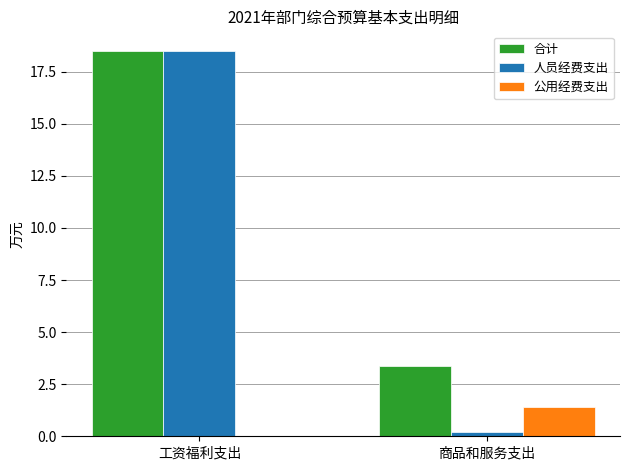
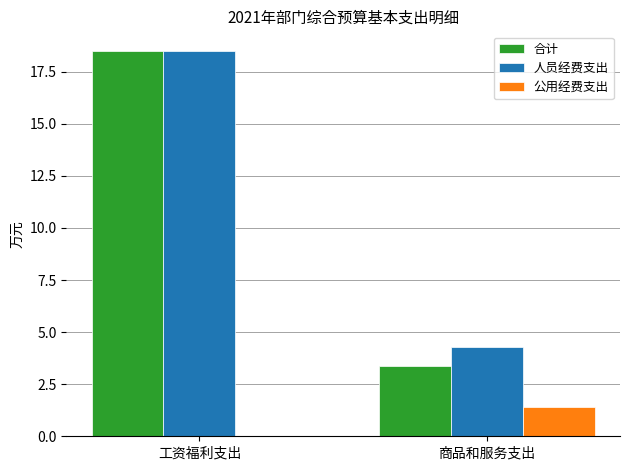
人员经费支出, 商品和服务支出: 0.2 -> 4.3
